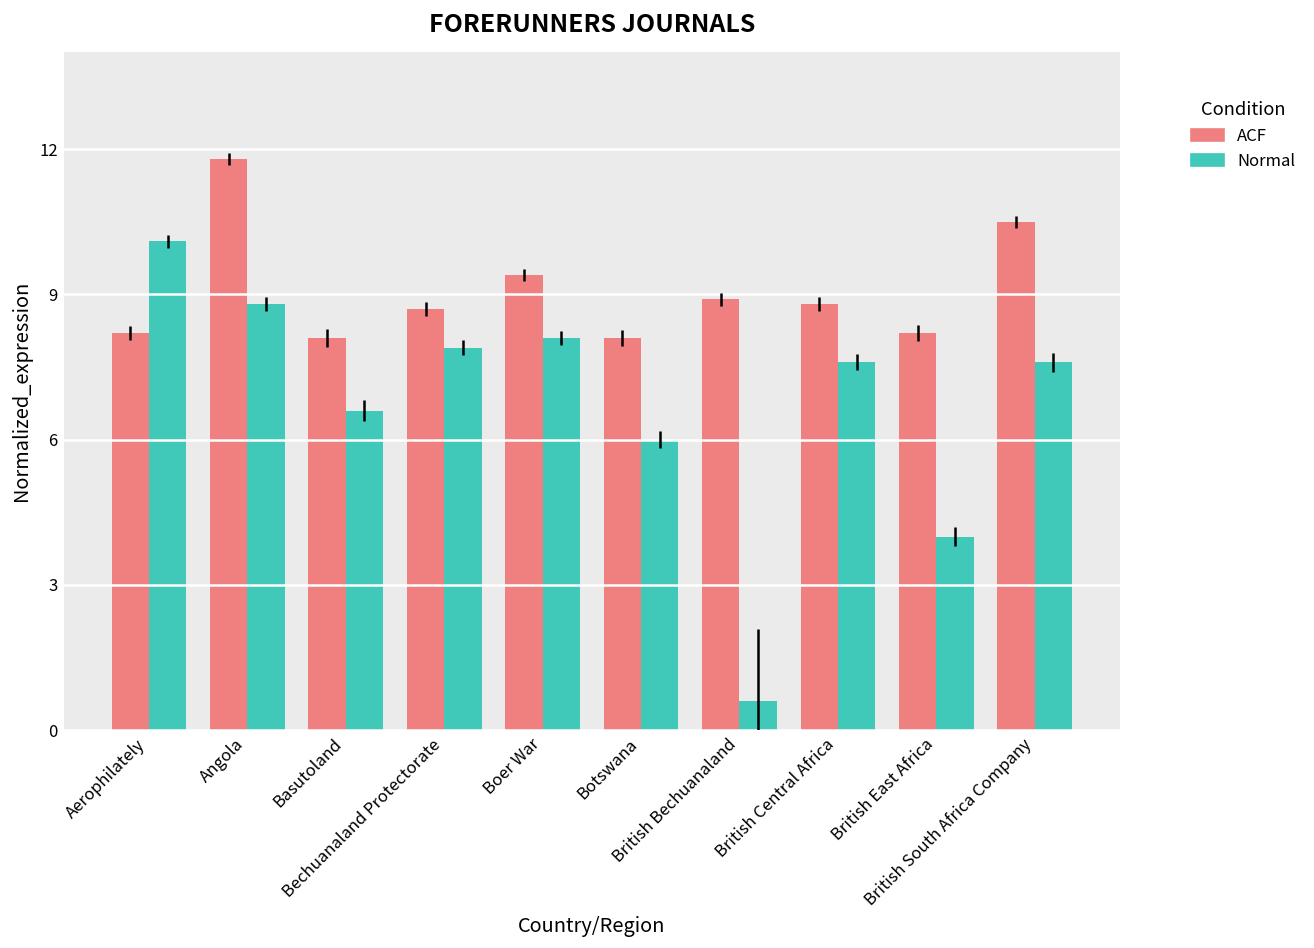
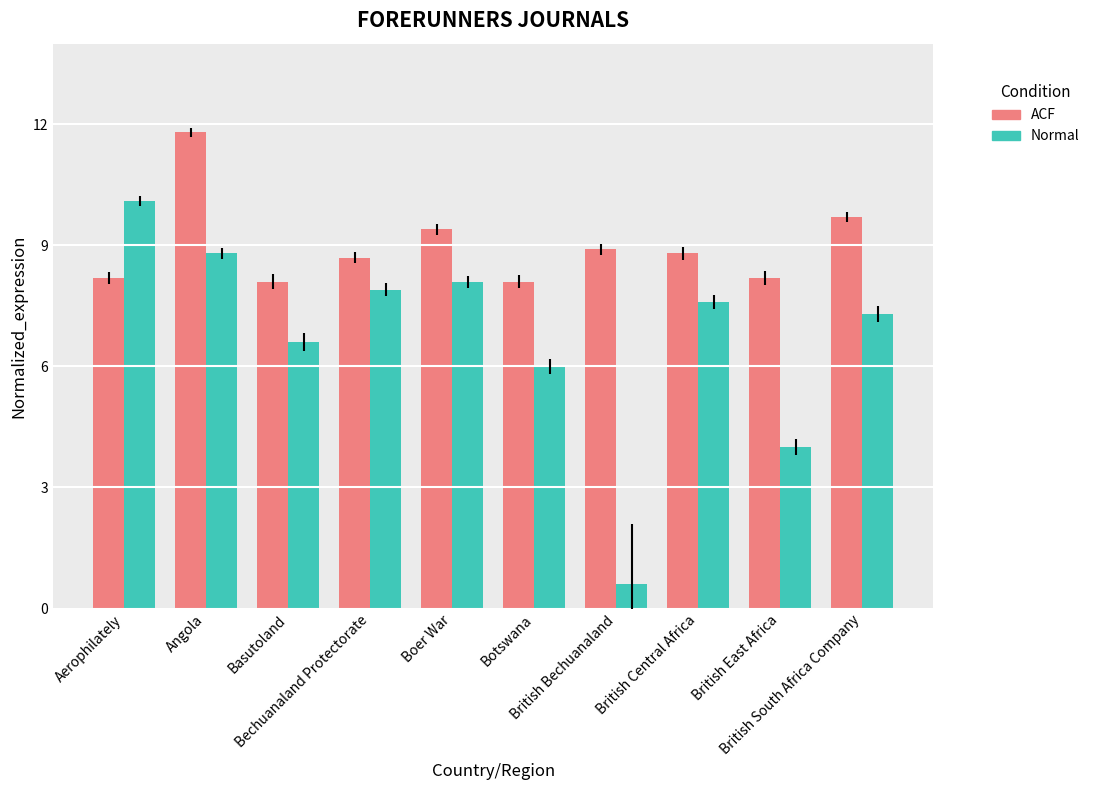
ACF, British South Africa Company: 10.5 -> 9.7
Normal, British South Africa Company: 7.6 -> 7.3
